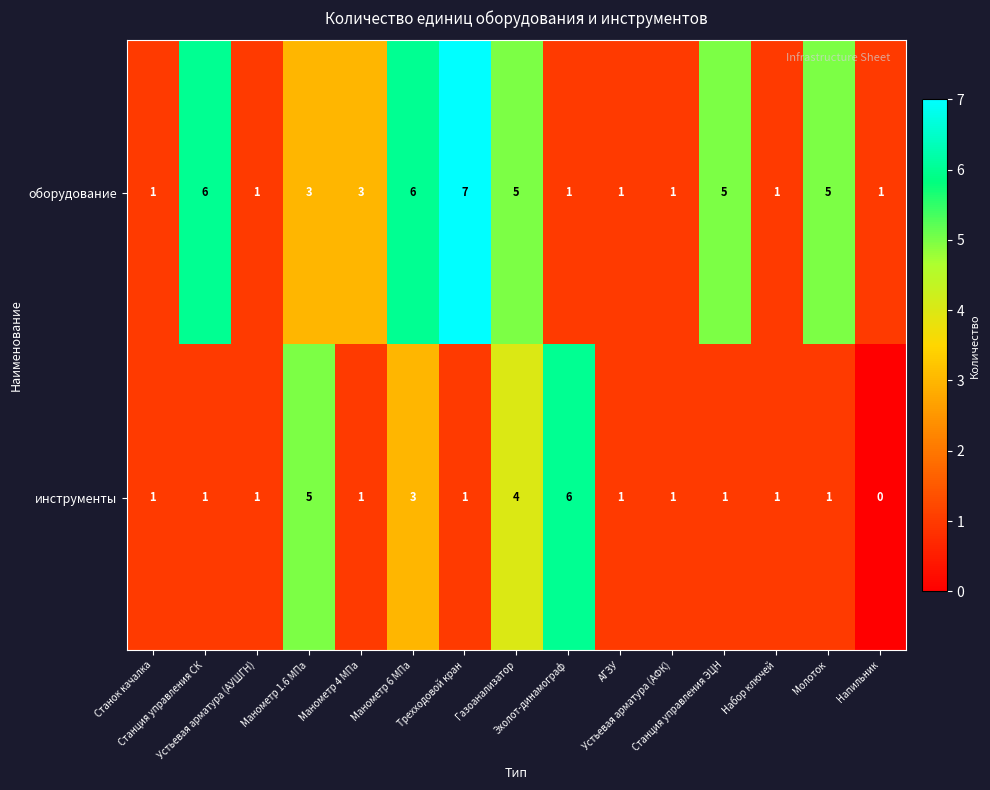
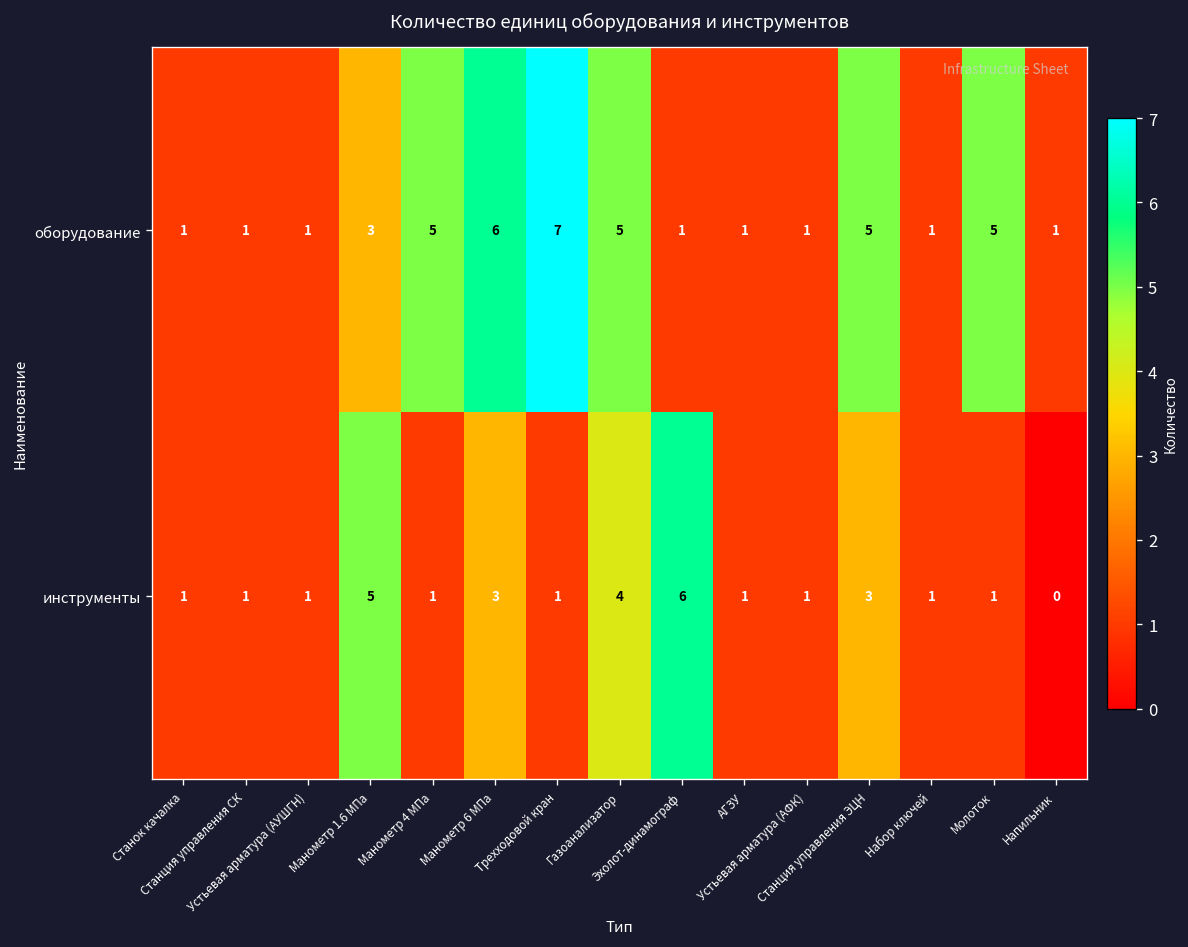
оборудование, Станция управления СК: 6 -> 1
оборудование, Манометр 4 МПа: 3 -> 5
инструменты, Станция управления ЭЦН: 1 -> 3
